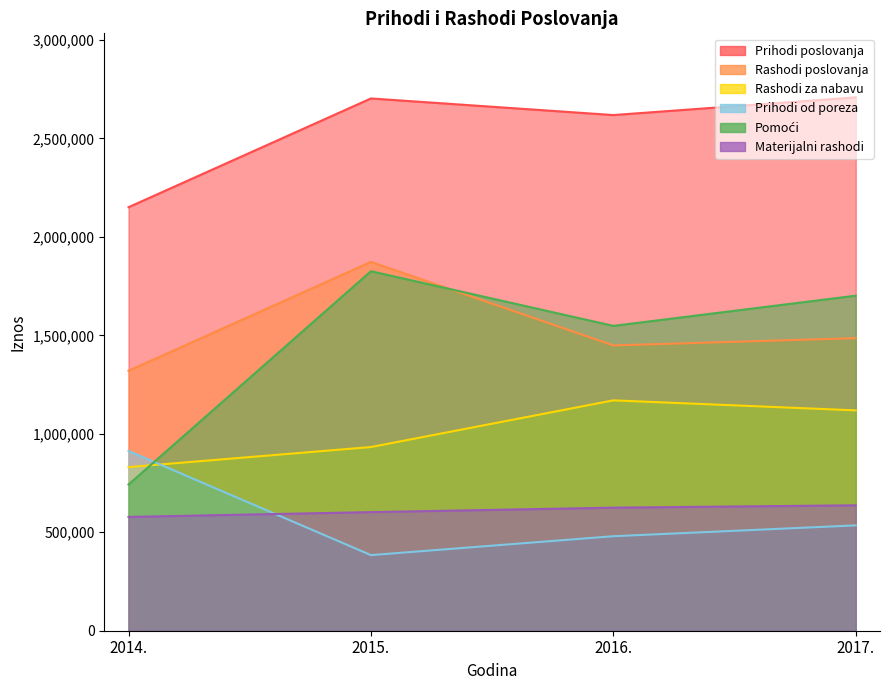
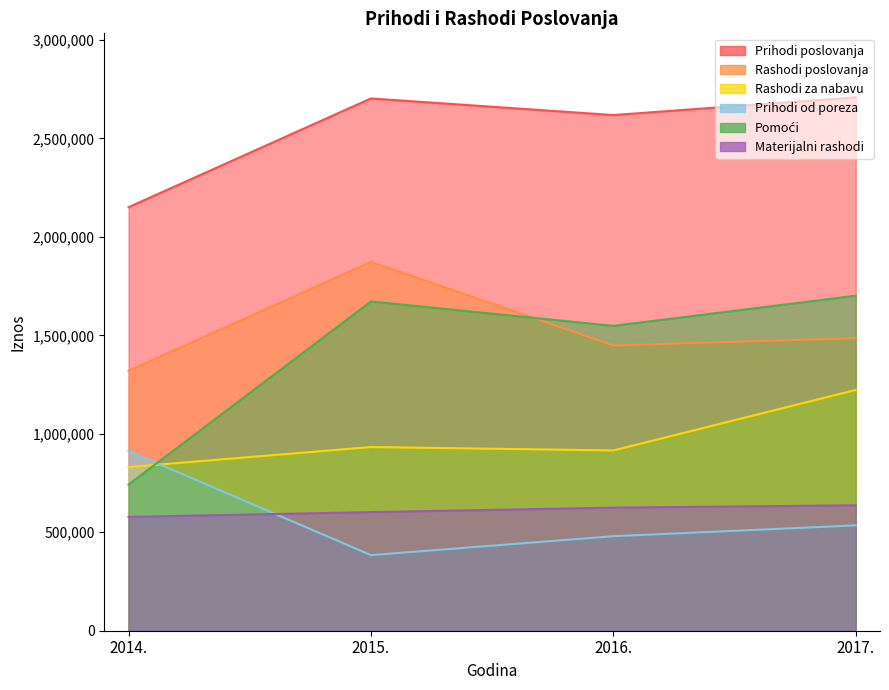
Pomoći, 2015.: 1,830,000 -> 1,670,000
Rashodi za nabavu, 2016.: 1,170,000 -> 920,000
Rashodi za nabavu, 2017.: 1,120,000 -> 1,220,000
